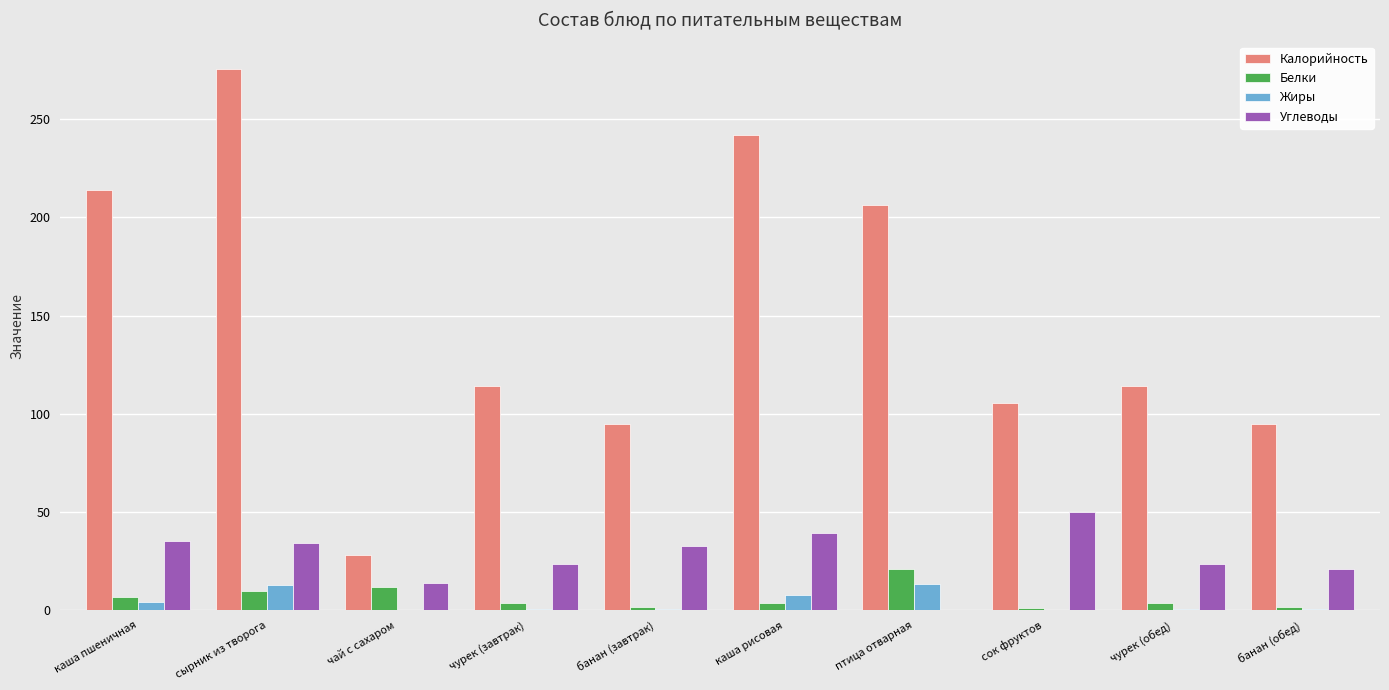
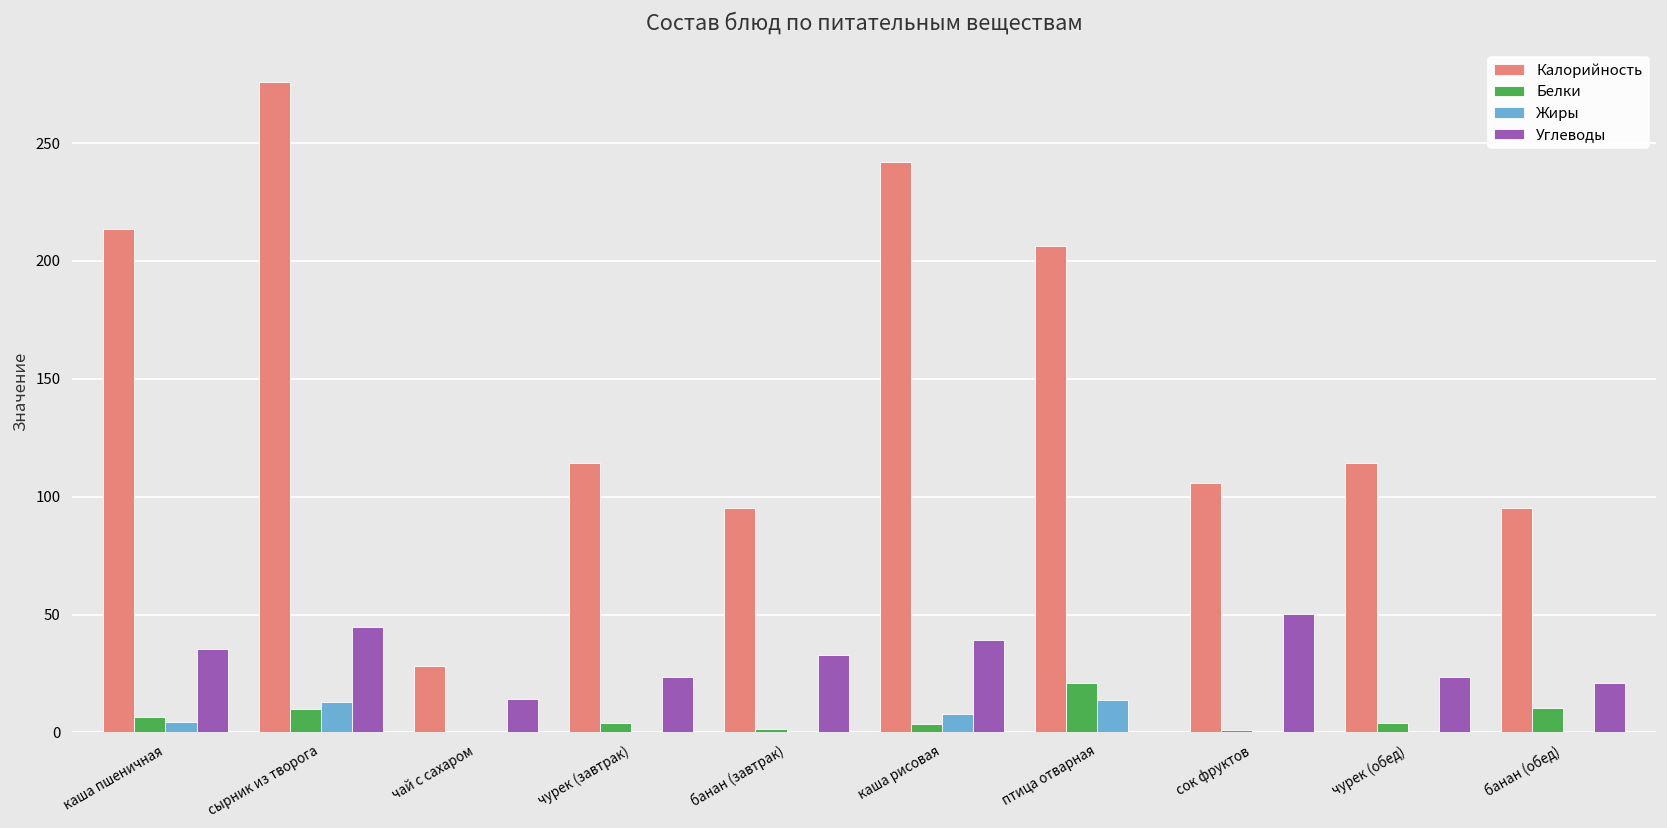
Углеводы, сырник из творога: 34 -> 45
Белки, чай с сахаром: 12 -> 0
Белки, банан (обед): 2 -> 10
